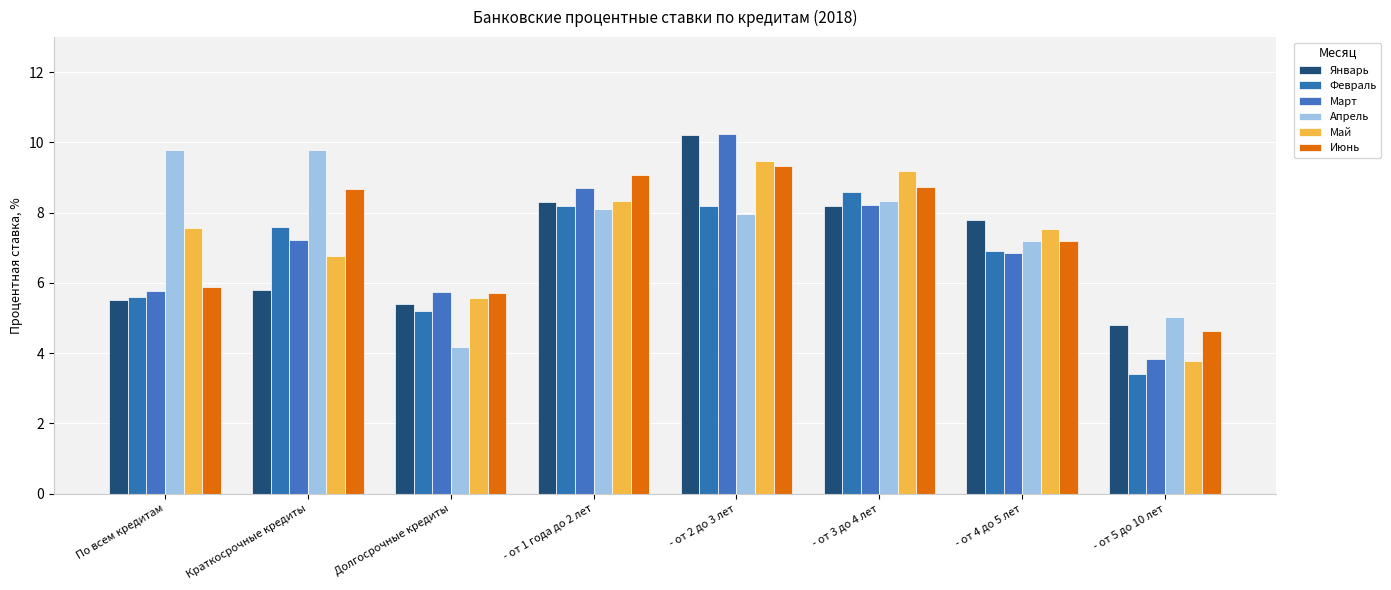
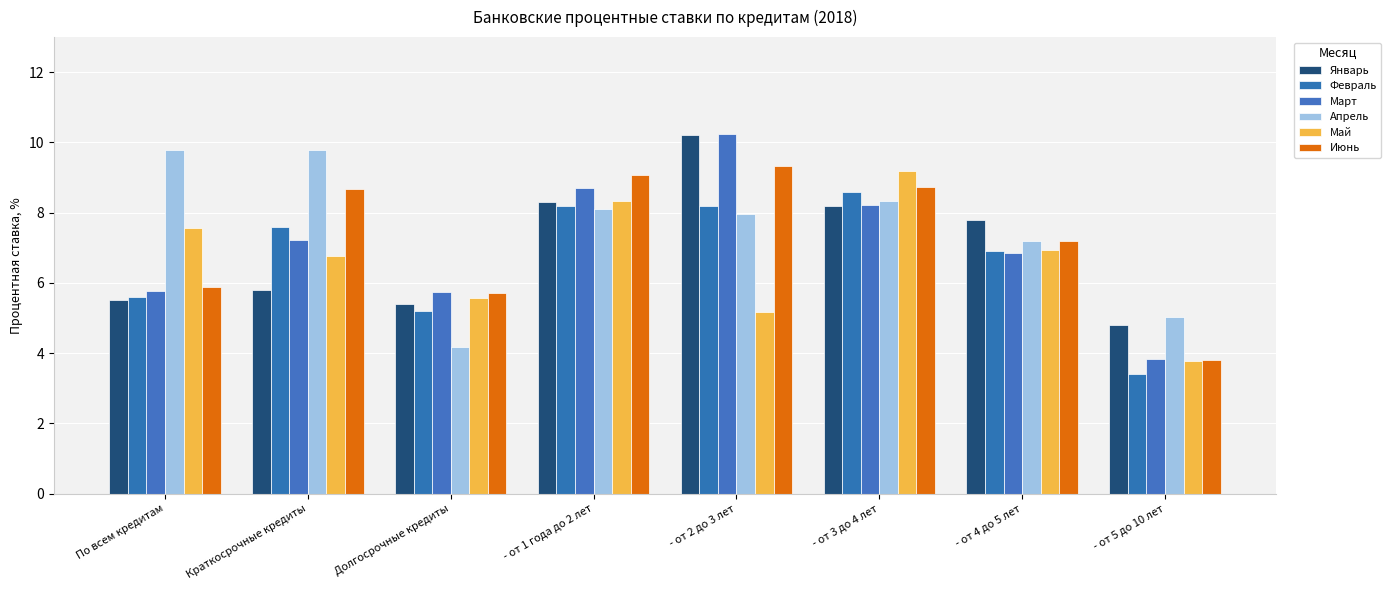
Май, - от 2 до 3 лет: 9.5 -> 5.2
Май, - от 4 до 5 лет: 7.5 -> 7.0
Июнь, - от 5 до 10 лет: 4.6 -> 3.8
